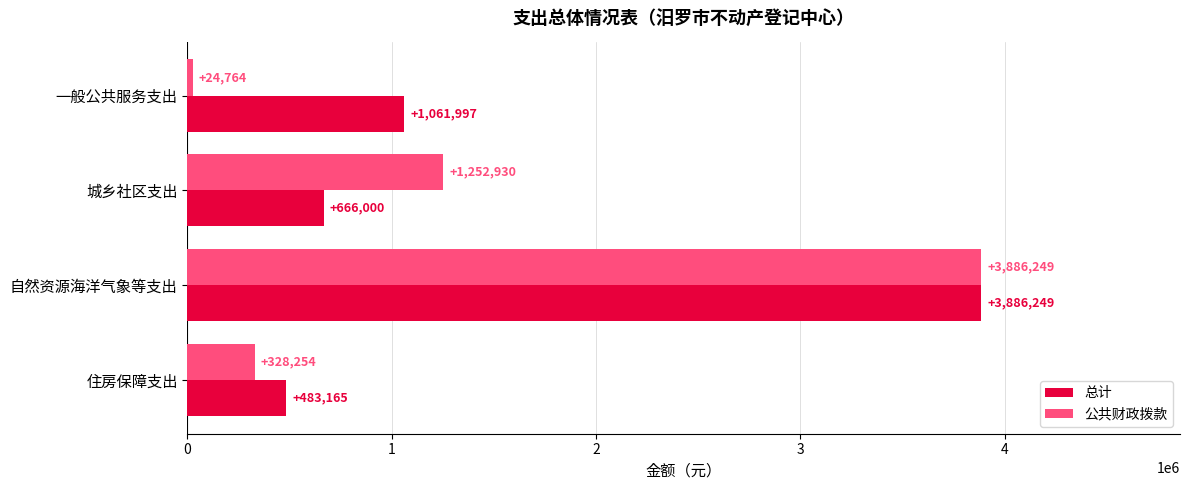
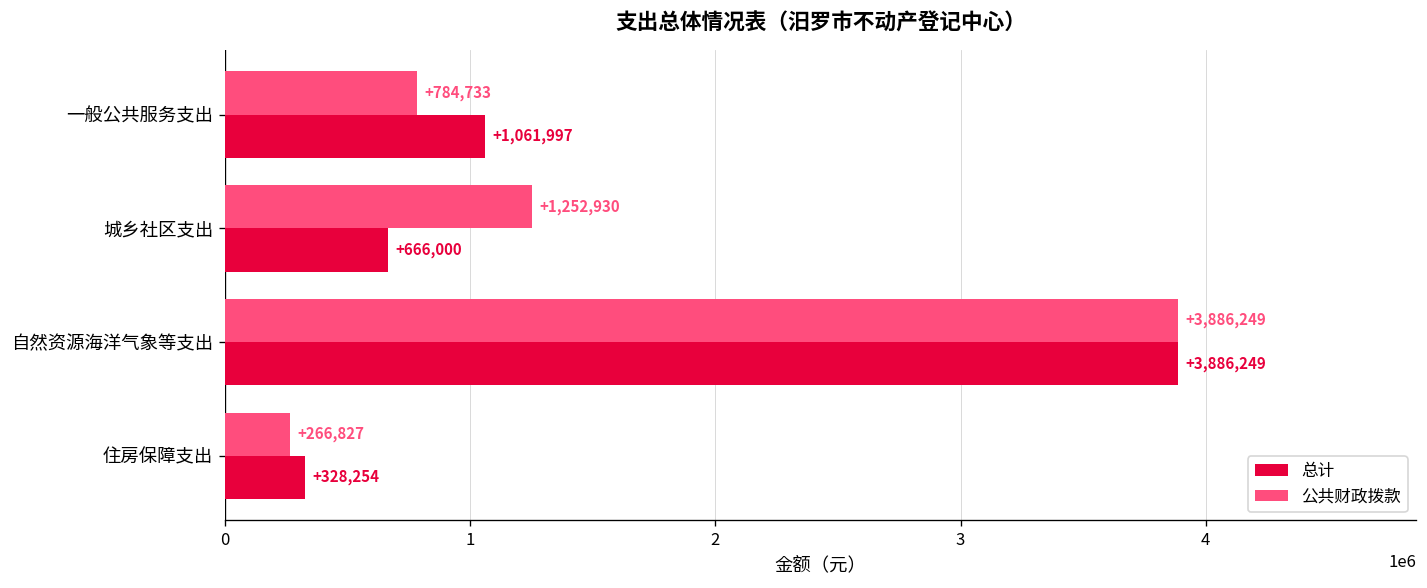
公共财政拨款, 一般公共服务支出: +24,764 -> +784,733
公共财政拨款, 住房保障支出: +328,254 -> +266,827
总计, 住房保障支出: +483,165 -> +328,254
